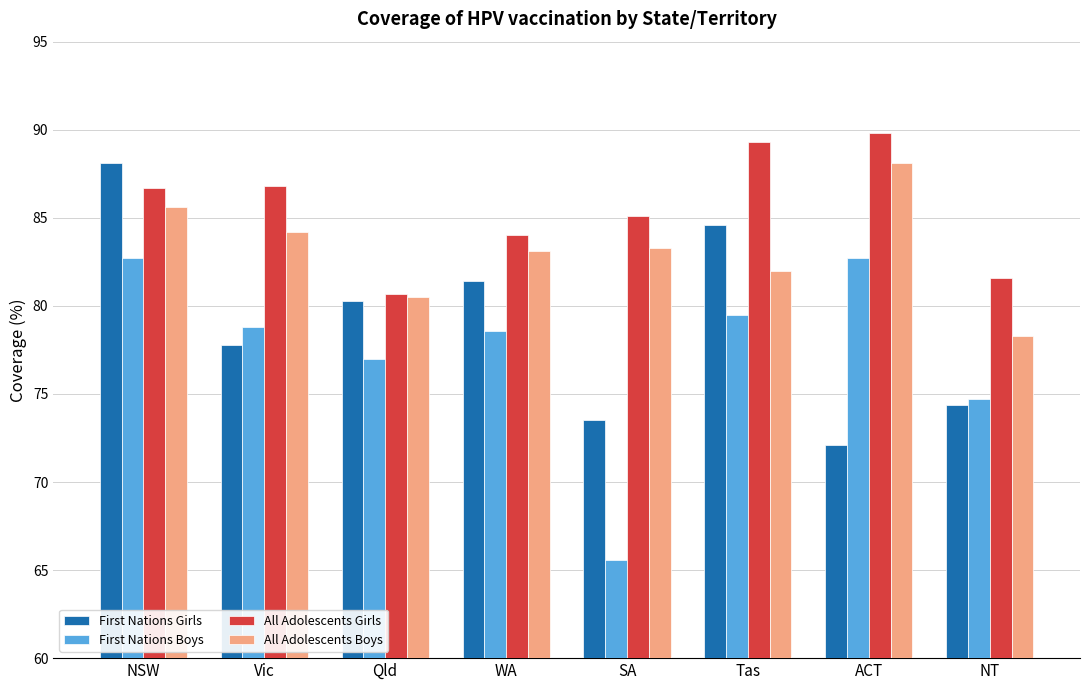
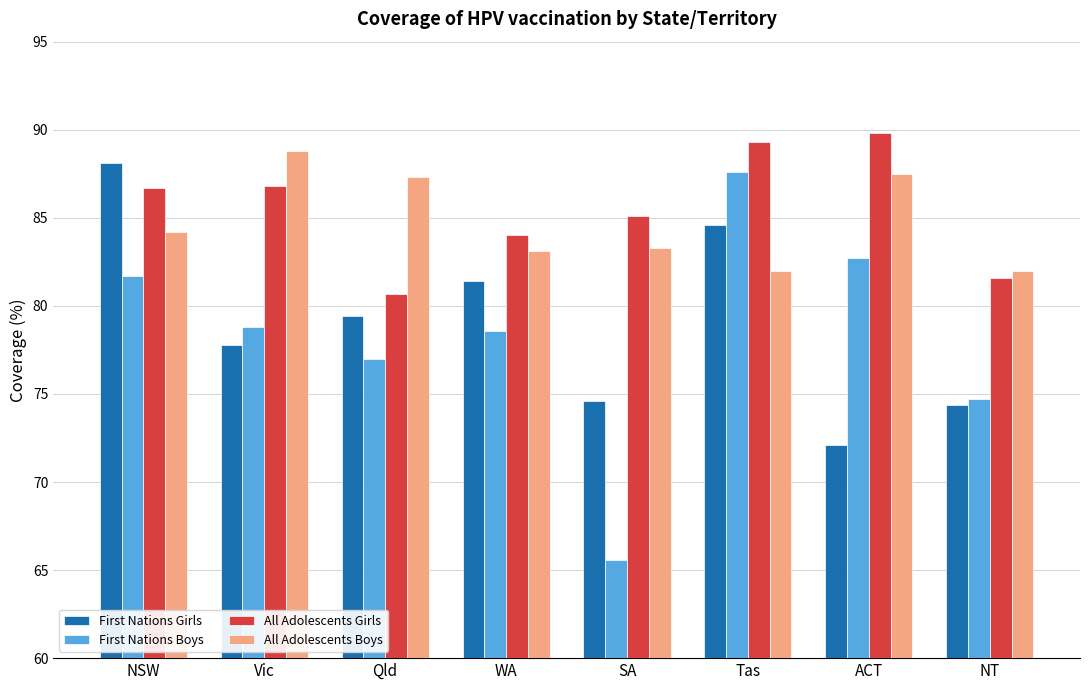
First Nations Boys, NSW: 82.7 -> 81.7
All Adolescents Boys, NSW: 85.6 -> 84.2
All Adolescents Boys, Vic: 84.2 -> 88.8
First Nations Girls, Qld: 80.3 -> 79.4
All Adolescents Boys, Qld: 80.5 -> 87.3
First Nations Girls, SA: 73.5 -> 74.6
First Nations Boys, Tas: 79.5 -> 87.6
All Adolescents Boys, ACT: 88.1 -> 87.5
All Adolescents Boys, NT: 78.3 -> 82.0
